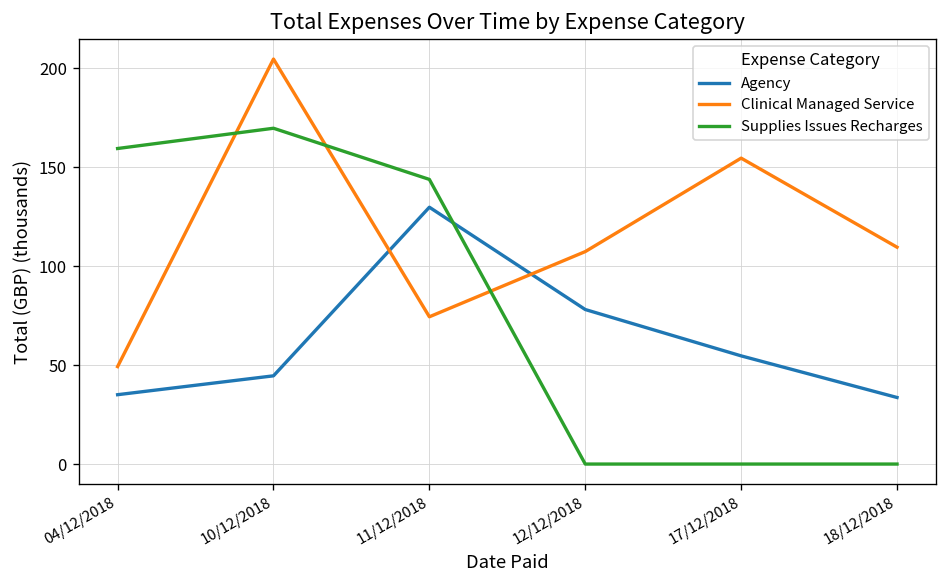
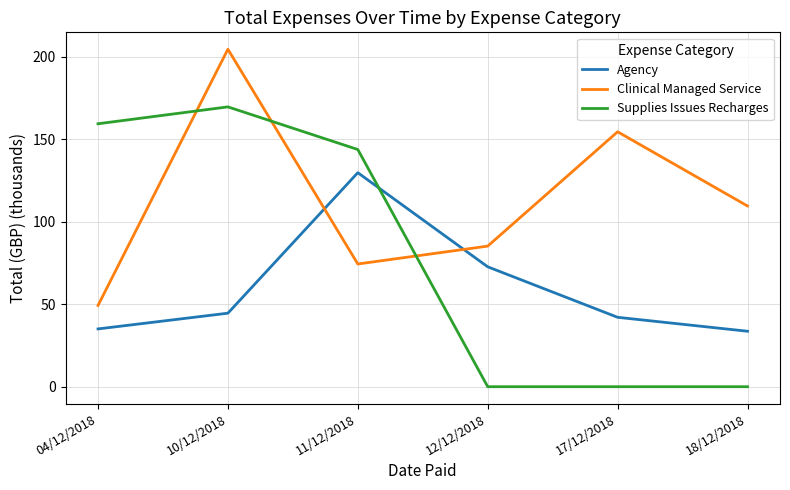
Agency, 12/12/2018: 78 -> 73
Clinical Managed Service, 12/12/2018: 107 -> 85
Agency, 17/12/2018: 55 -> 42
